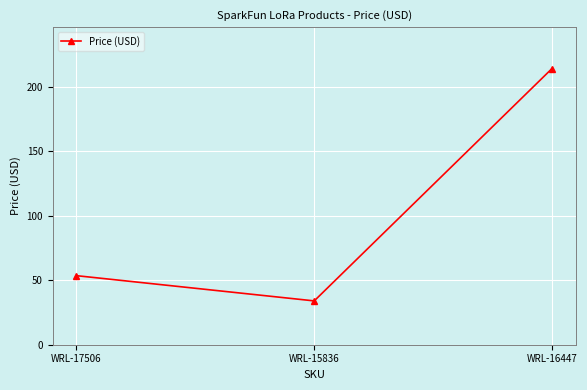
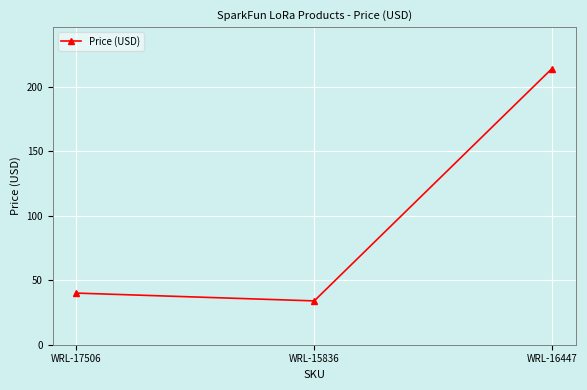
WRL-17506: 54 -> 40
